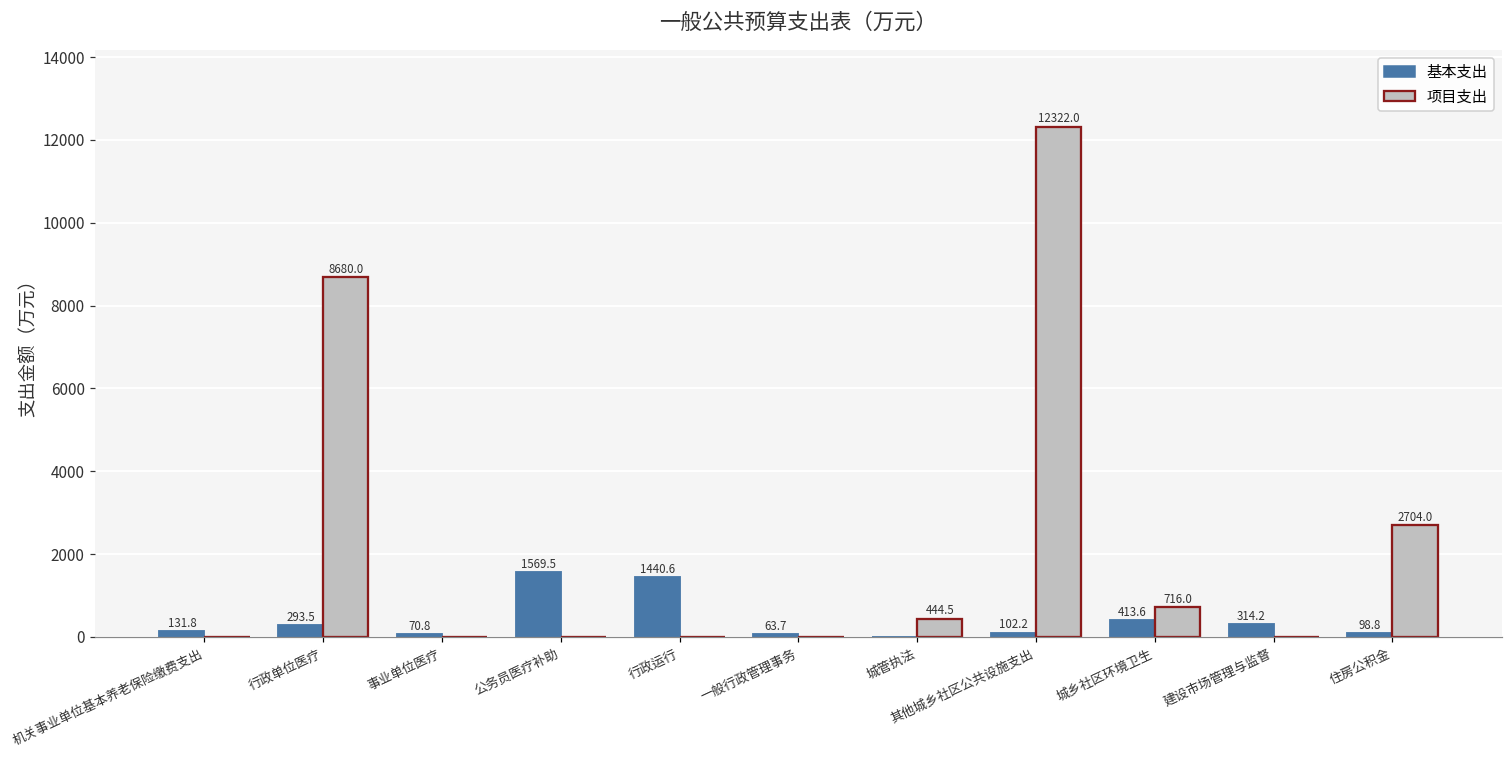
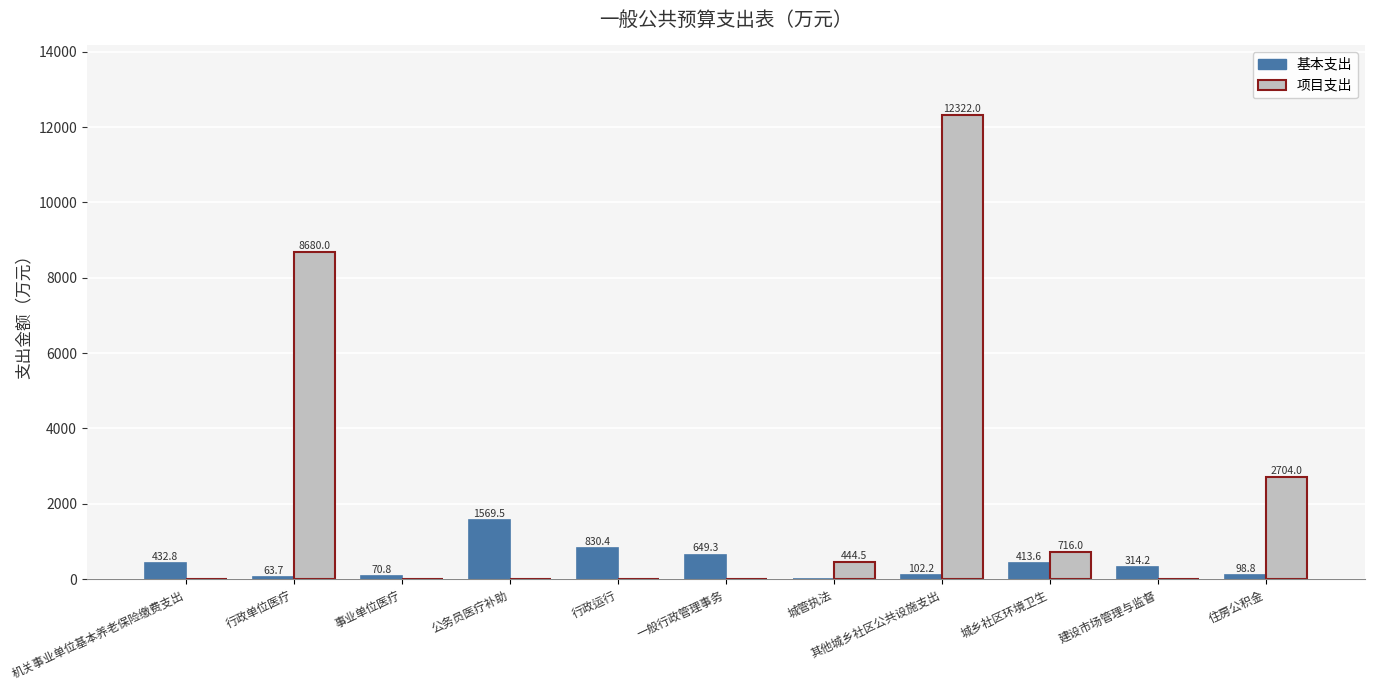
基本支出, 机关事业单位基本养老保险缴费支出: 131.8 -> 432.8
基本支出, 行政单位医疗: 293.5 -> 63.7
基本支出, 行政运行: 1440.6 -> 830.4
基本支出, 一般行政管理事务: 63.7 -> 649.3
